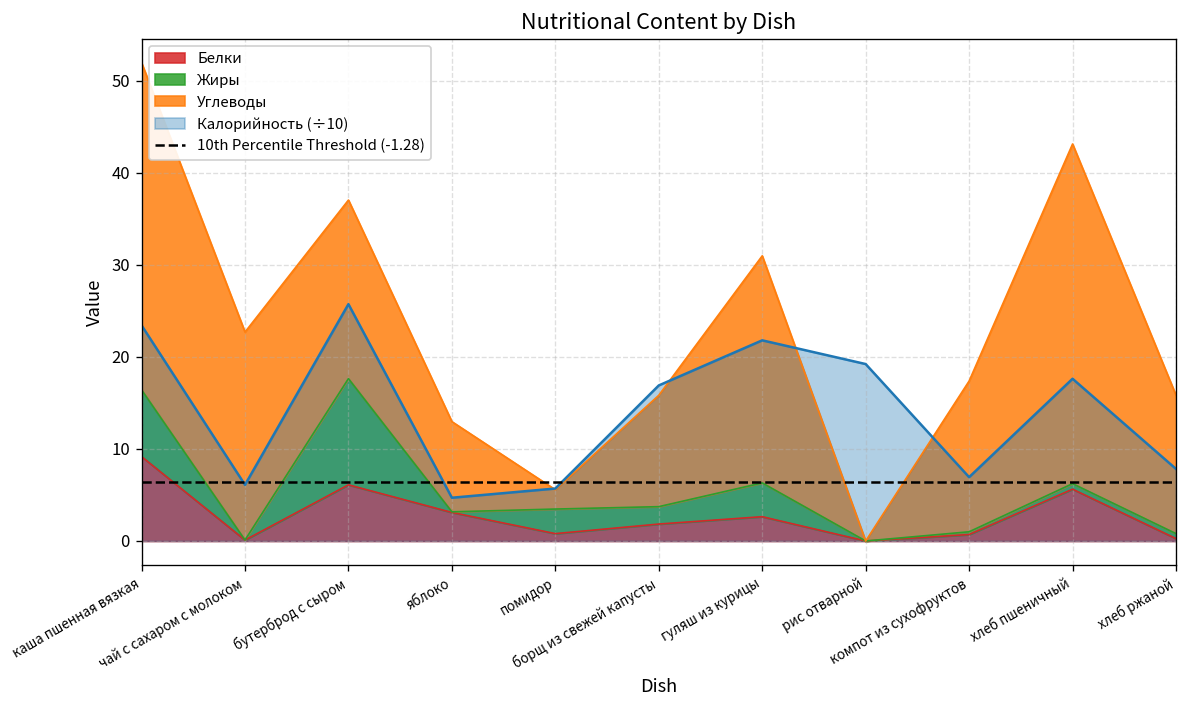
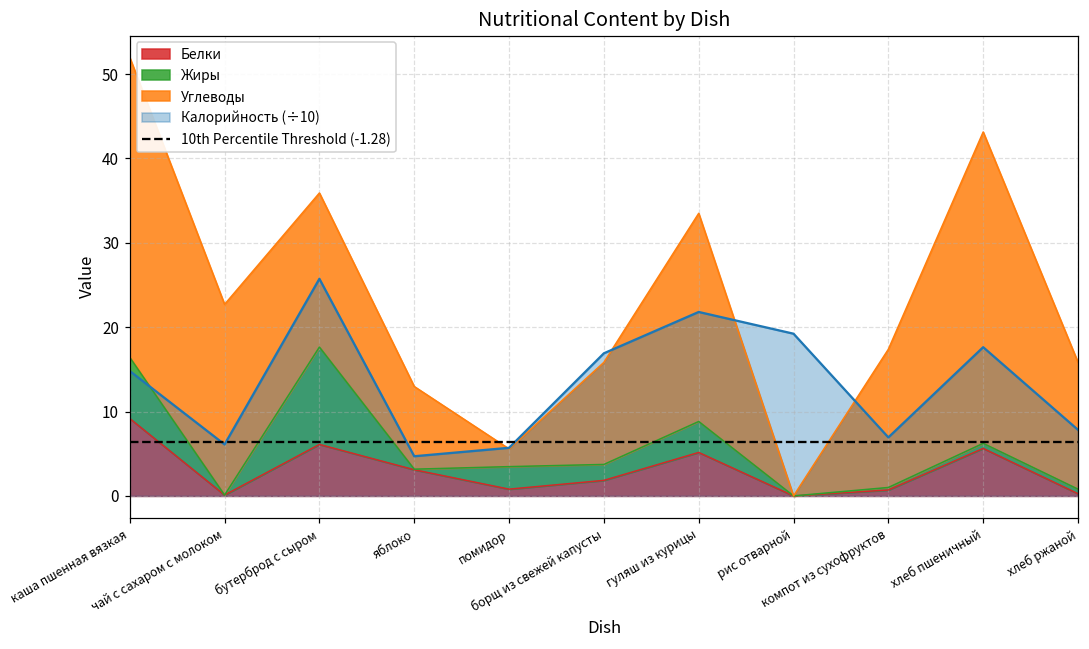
Калорийность (÷10), каша пшенная вязкая: 23 -> 15
Углеводы, бутерброд с сыром: 19 -> 18
Белки, гуляш из курицы: 3 -> 5
